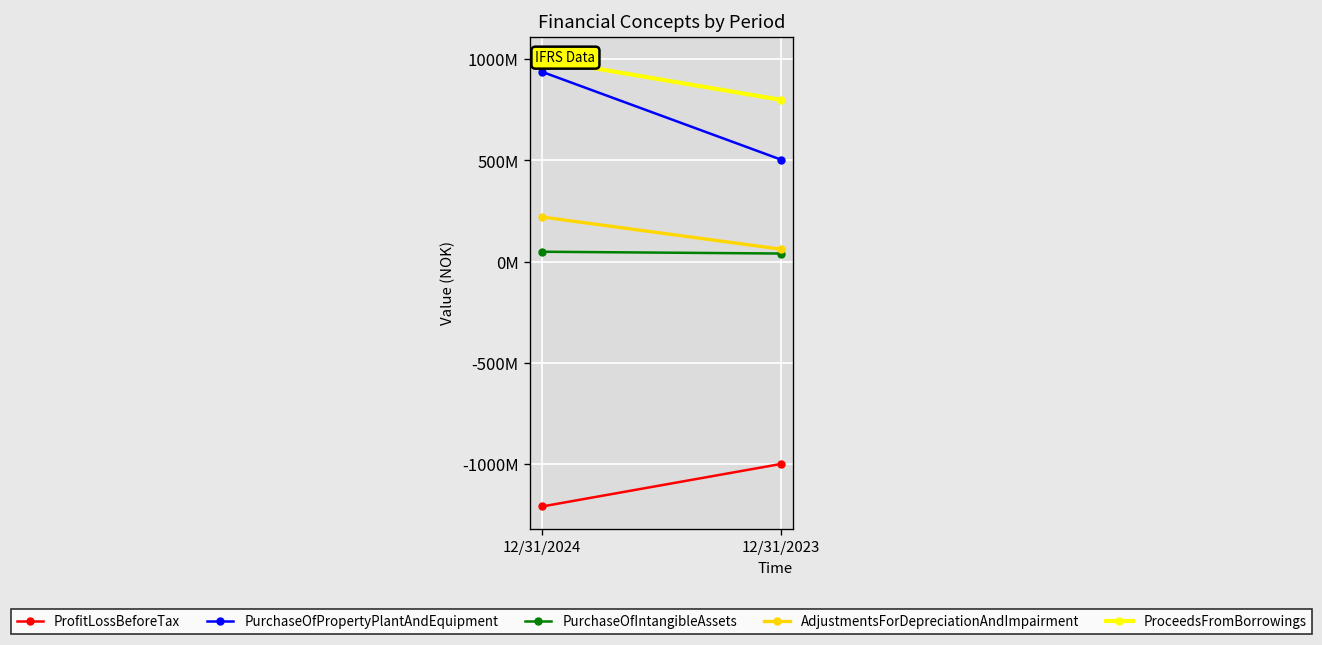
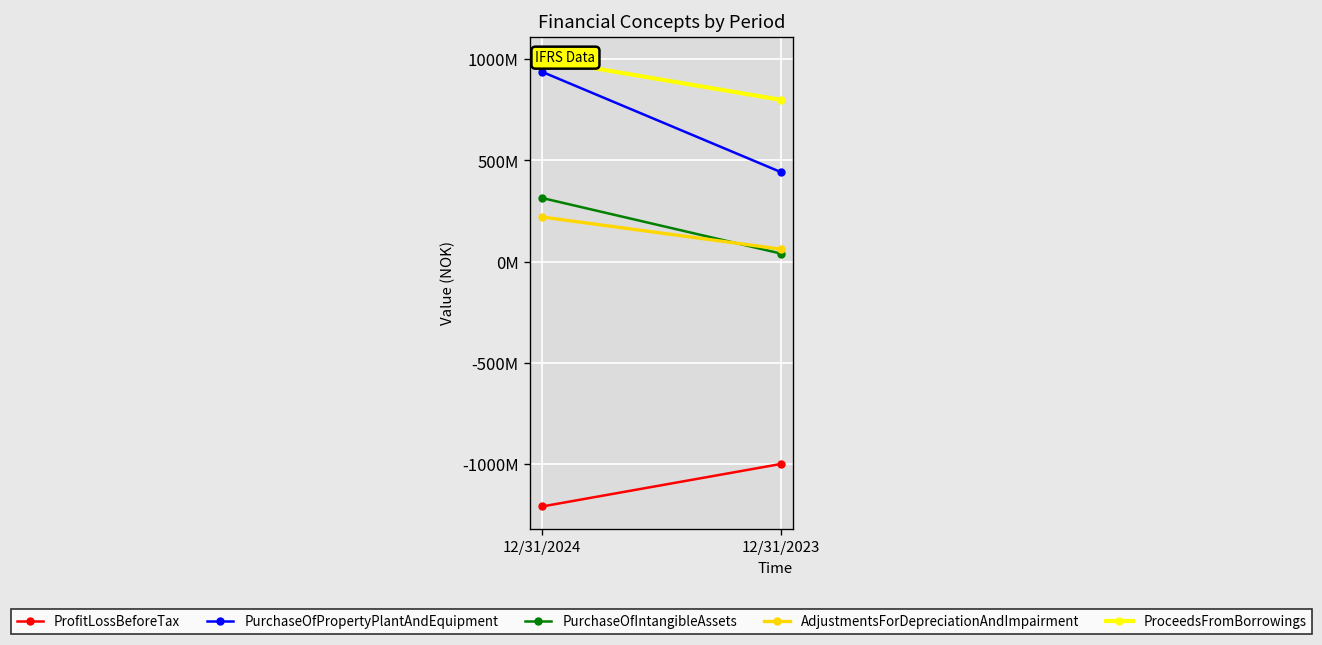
PurchaseOfIntangibleAssets, 12/31/2024: 50000000 -> 310000000
PurchaseOfPropertyPlantAndEquipment, 12/31/2023: 500000000 -> 440000000
